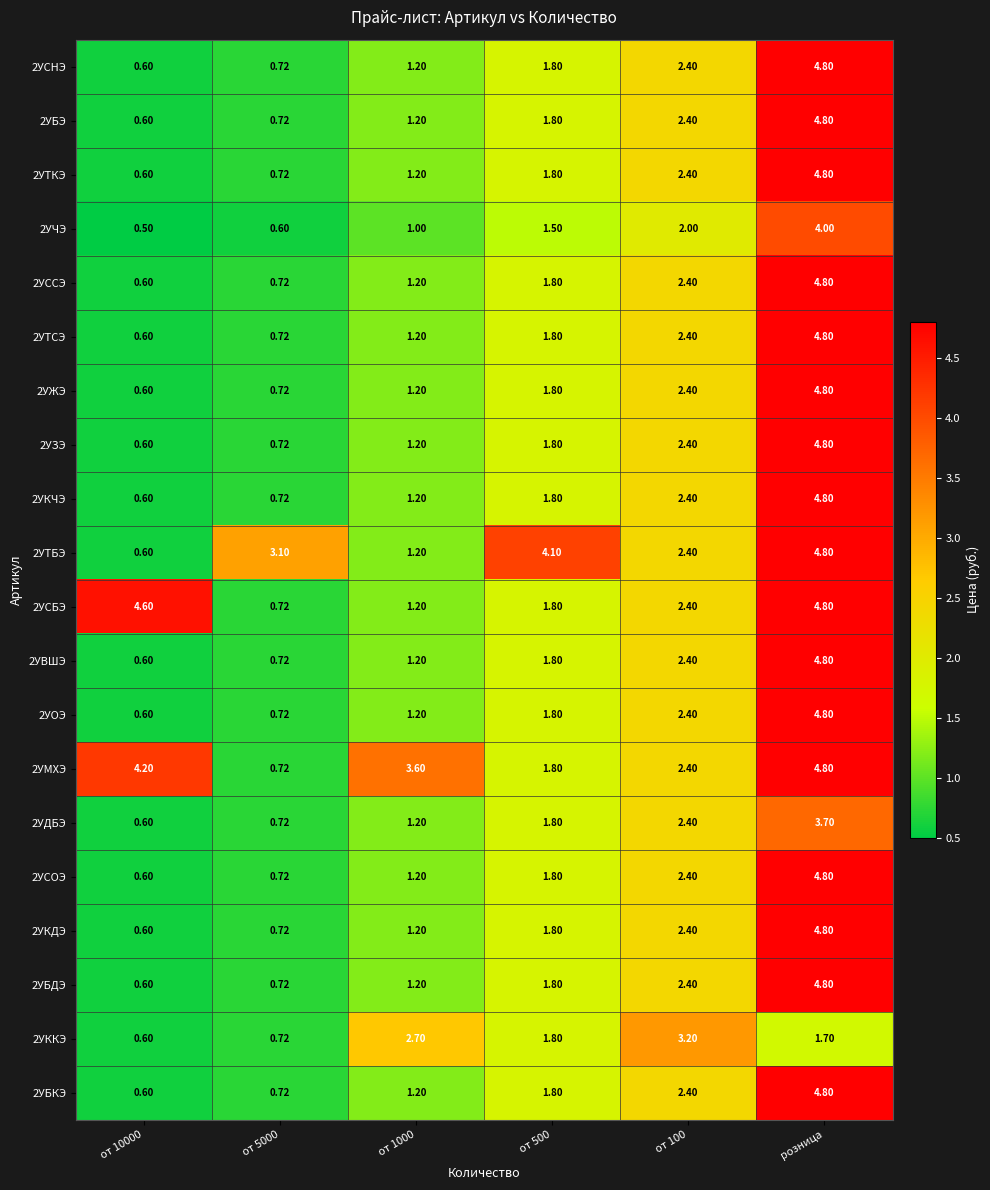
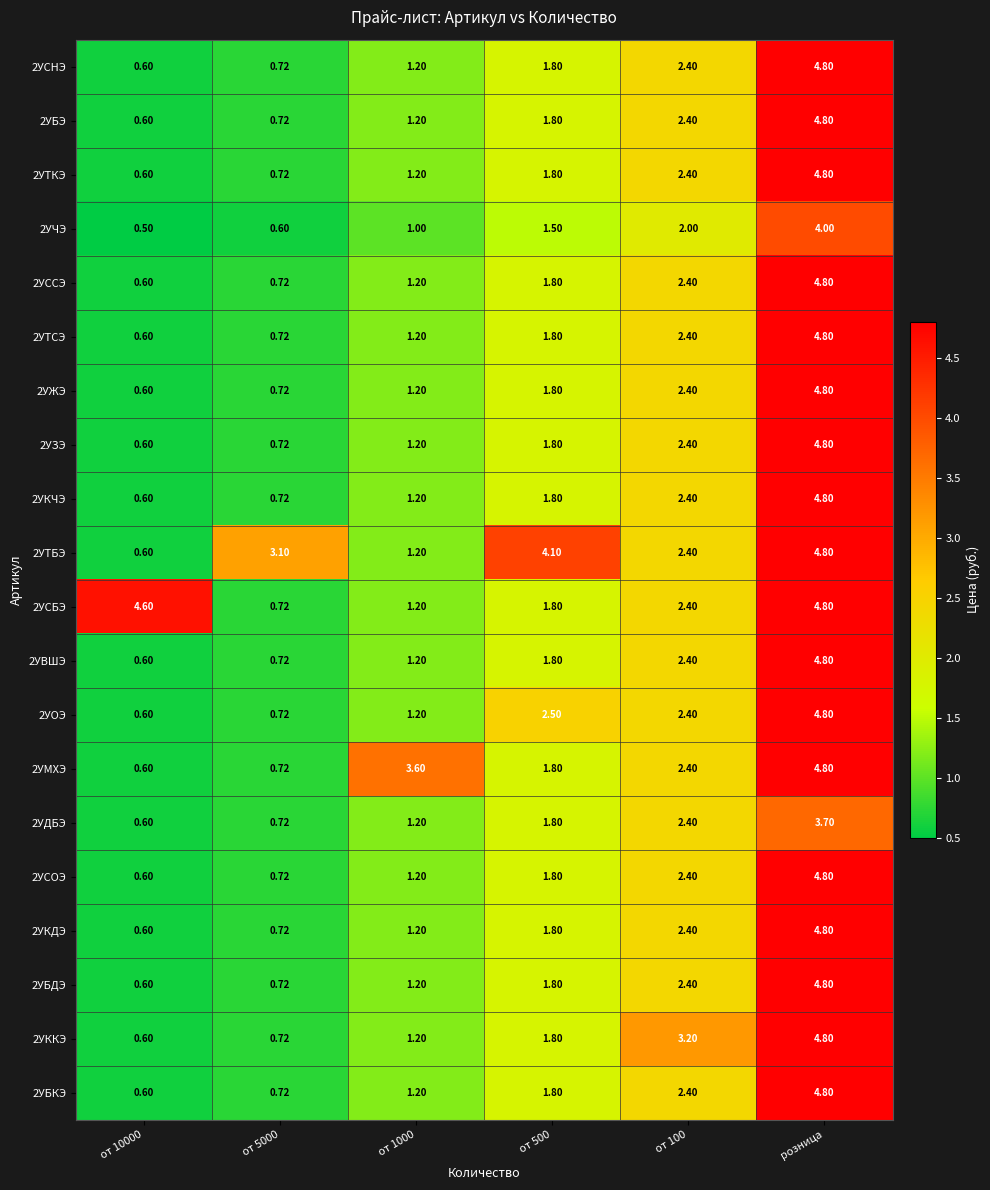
2УОЭ, от 500: 1.80 -> 2.50
2УМХЭ, от 10000: 4.20 -> 0.60
2УККЭ, от 1000: 2.70 -> 1.20
2УККЭ, розница: 1.70 -> 4.80
